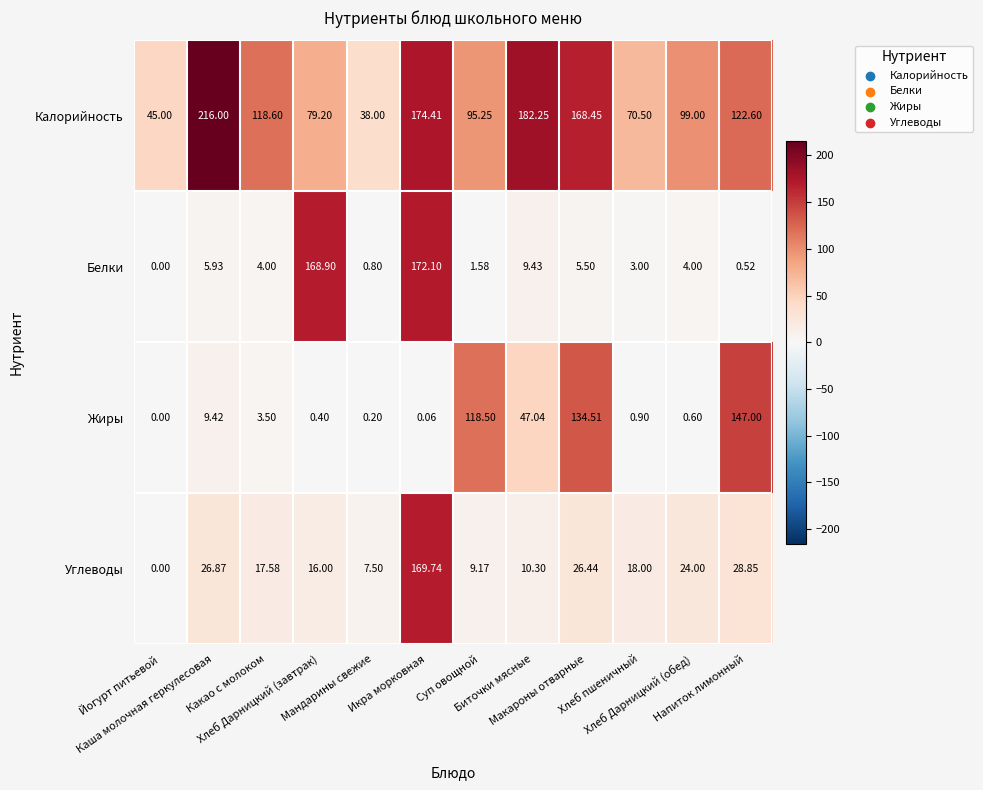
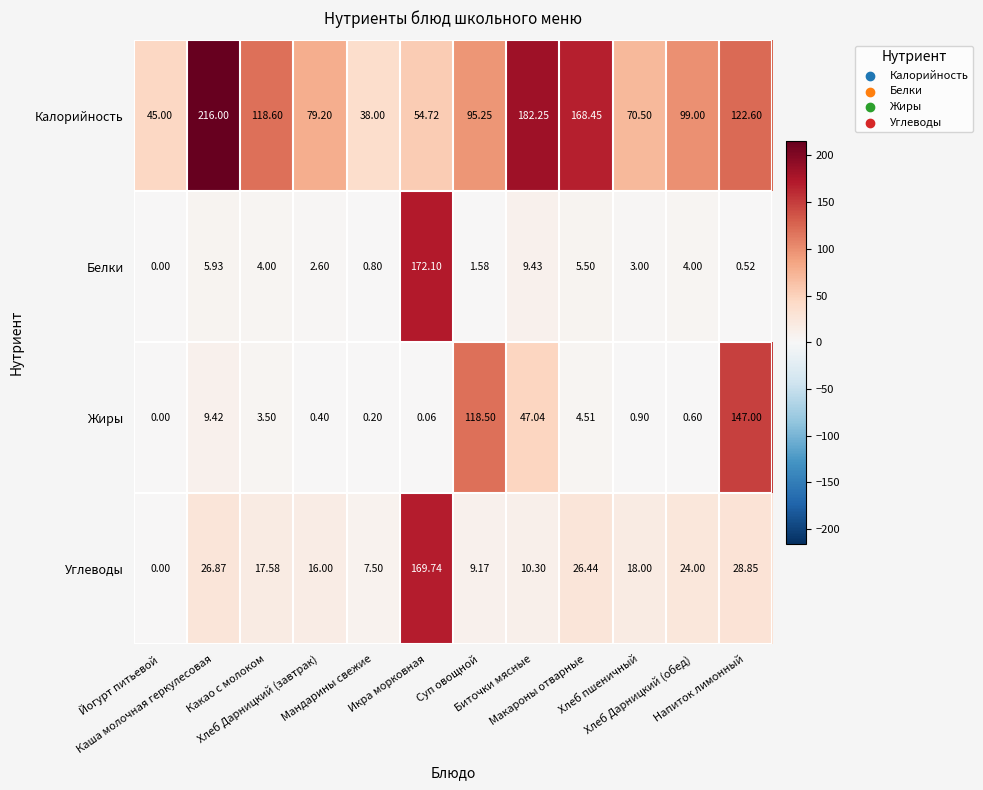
Калорийность, Икра морковная: 174.41 -> 54.72
Белки, Хлеб Дарницкий (завтрак): 168.90 -> 2.60
Жиры, Макароны отварные: 134.51 -> 4.51
